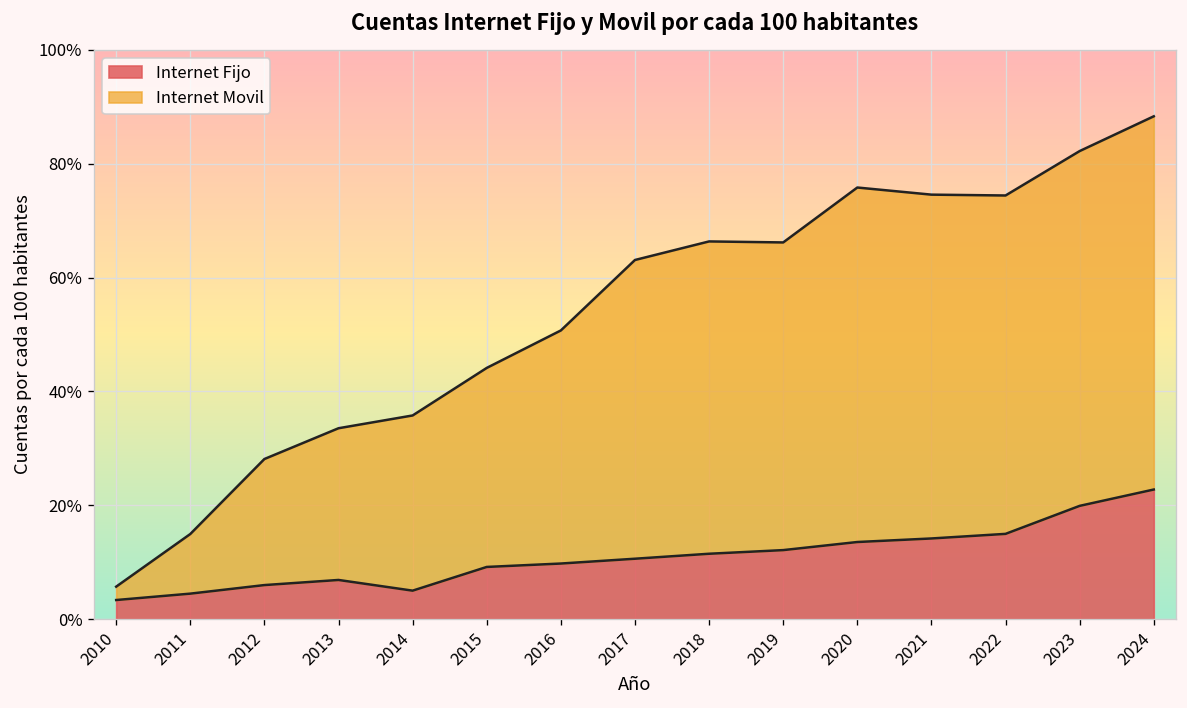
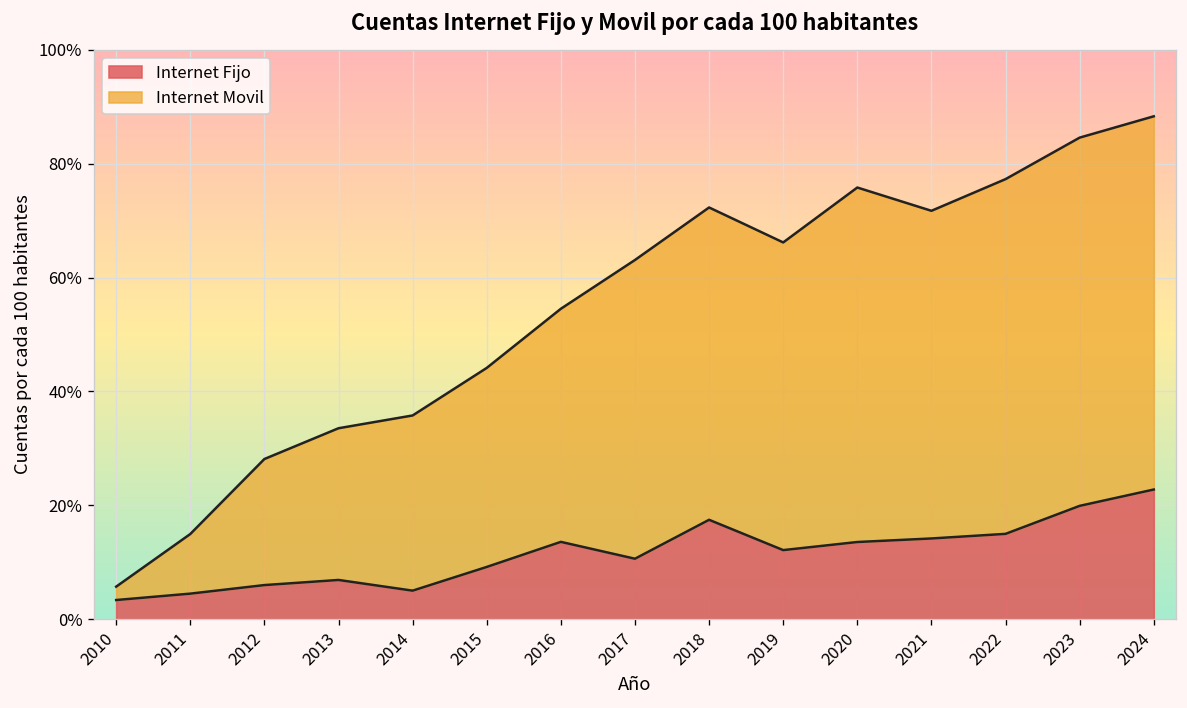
Internet Fijo, 2016: 10% -> 14%
Internet Fijo, 2018: 11% -> 17%
Internet Movil, 2021: 60% -> 58%
Internet Movil, 2022: 59% -> 62%
Internet Movil, 2023: 62% -> 65%
